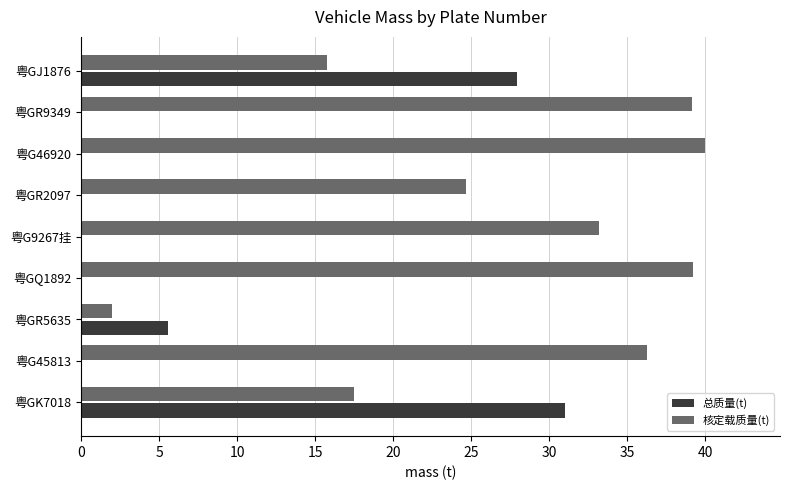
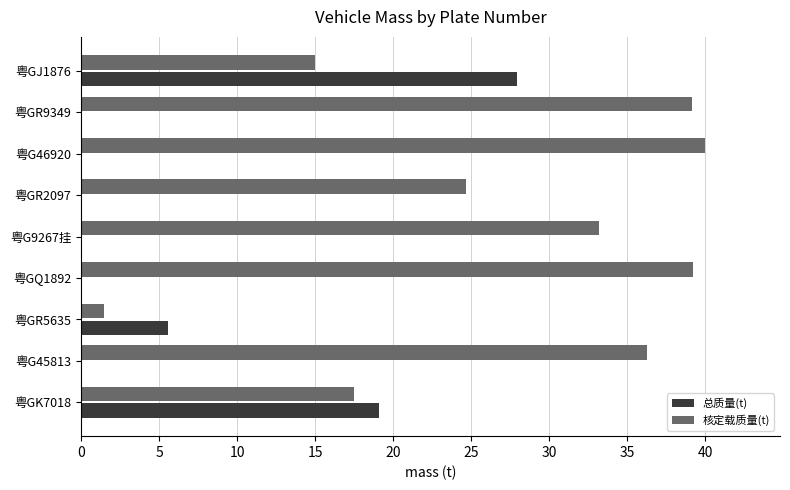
核定载质量(t), 粤GJ1876: 15.8 -> 15.0
核定载质量(t), 粤GR5635: 2.0 -> 1.5
总质量(t), 粤GK7018: 31.0 -> 19.1
